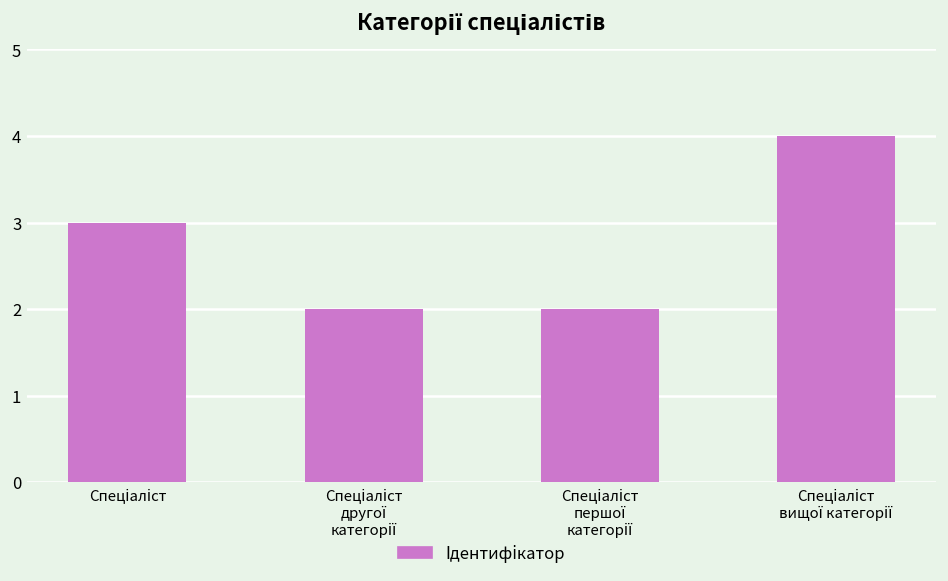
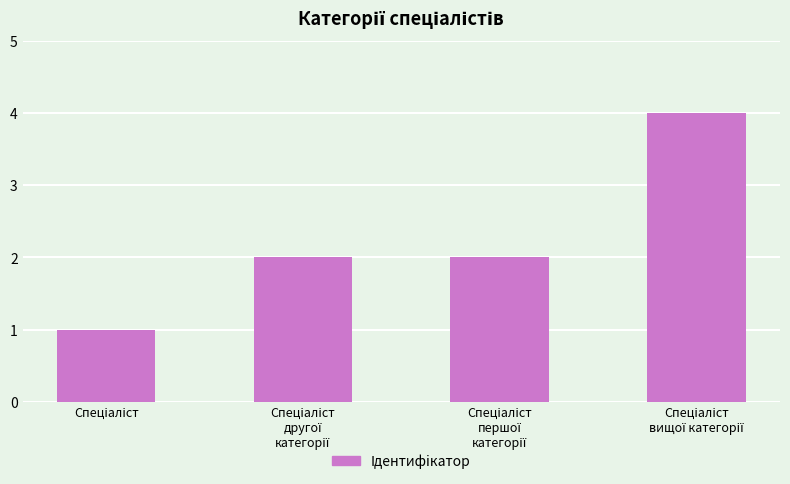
Спеціаліст: 3 -> 1
